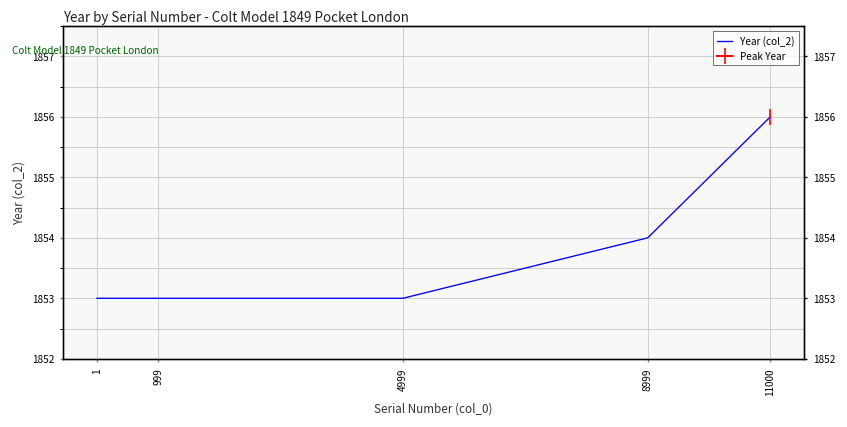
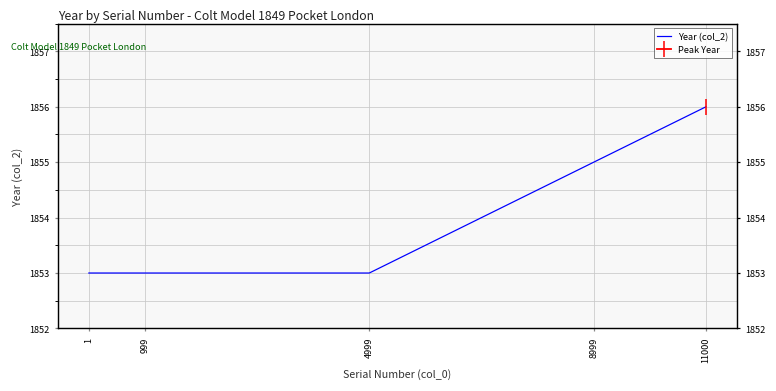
Year (col_2), 8999: 1854 -> 1855
